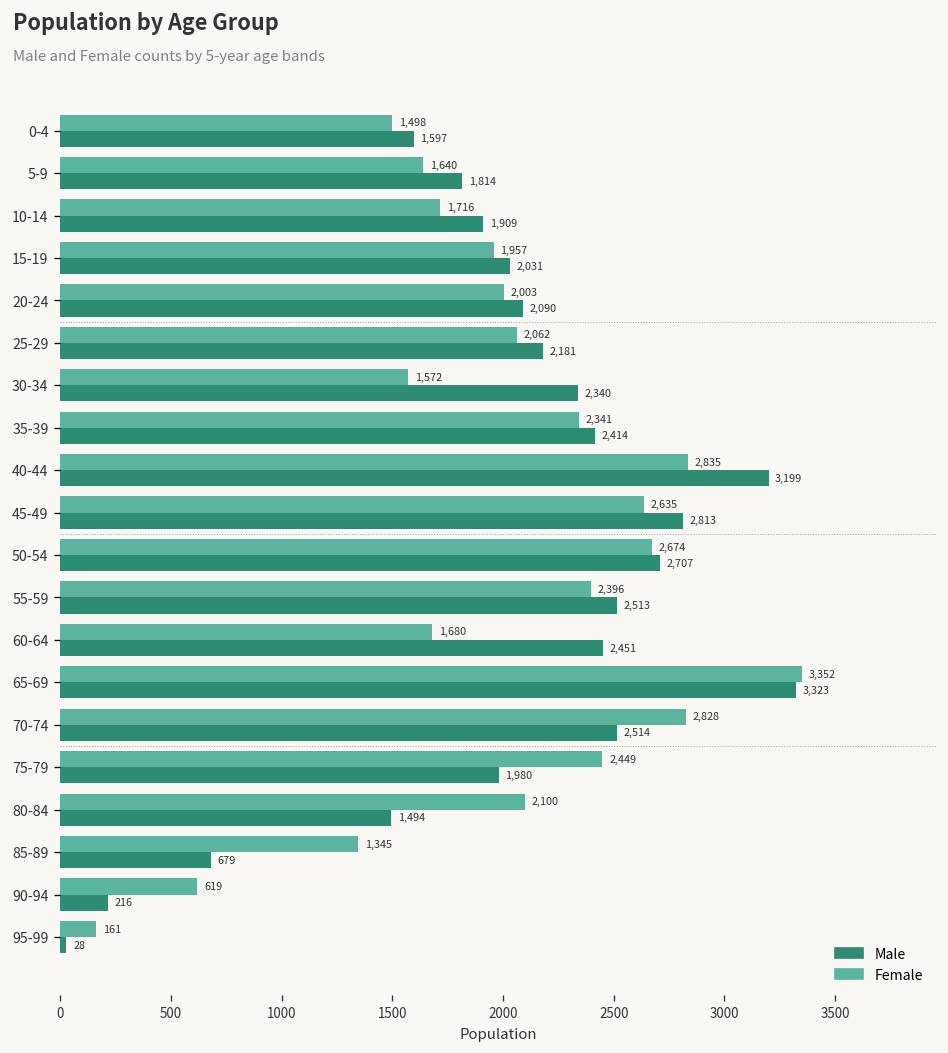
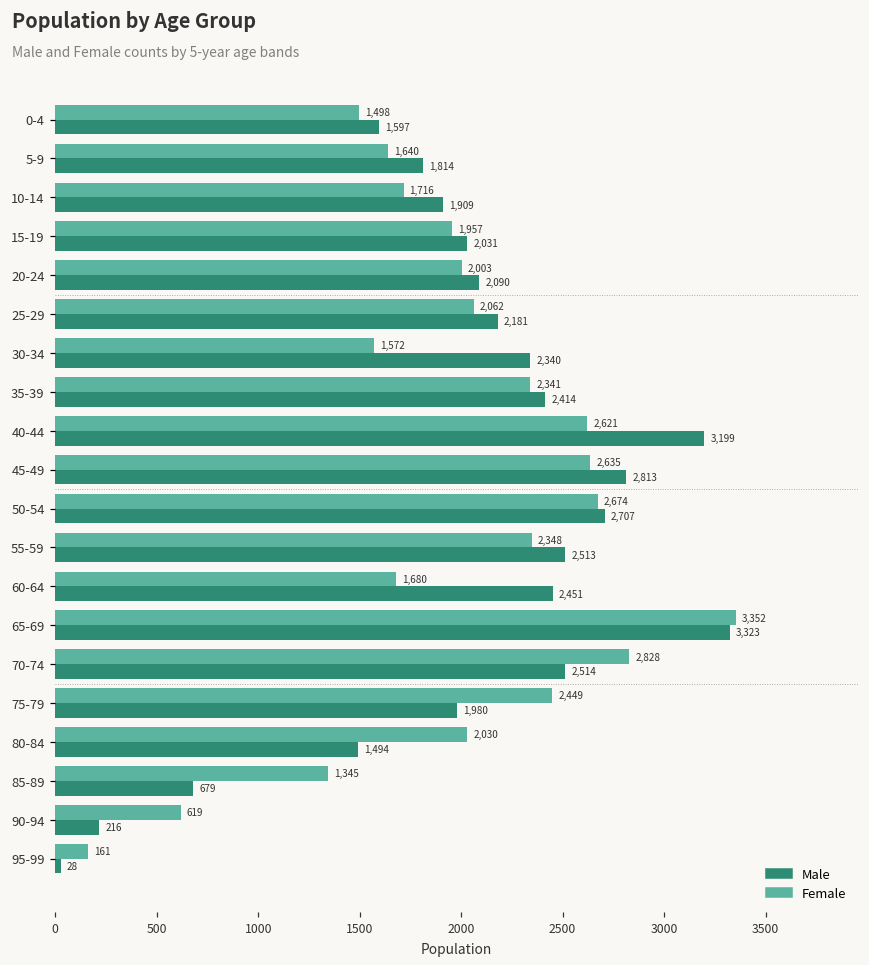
Female, 40-44: 2,835 -> 2,621
Female, 55-59: 2,396 -> 2,348
Female, 80-84: 2,100 -> 2,030
